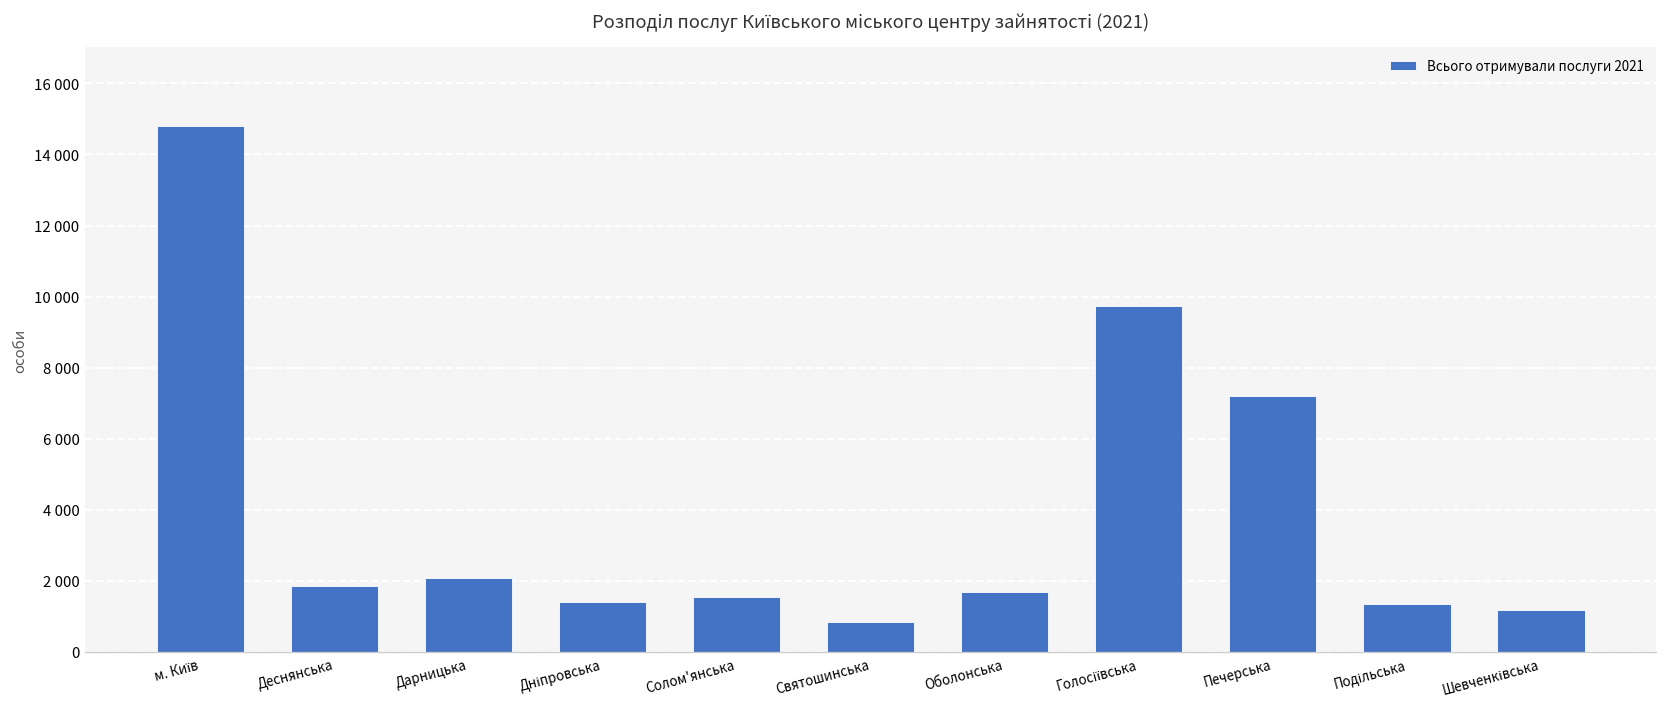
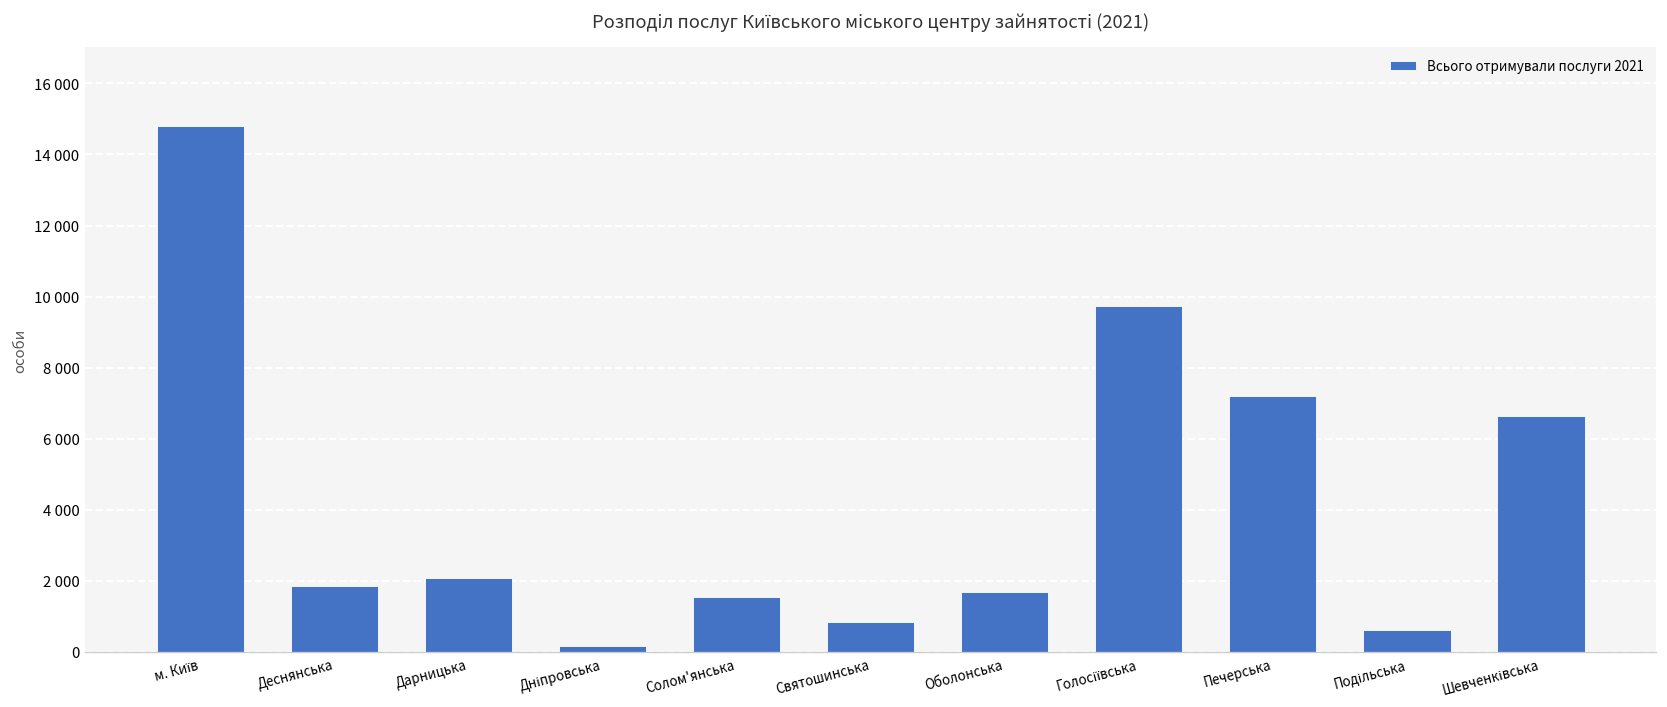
Дніпровська: 1400 -> 200
Подільська: 1300 -> 600
Шевченківська: 1200 -> 6600
